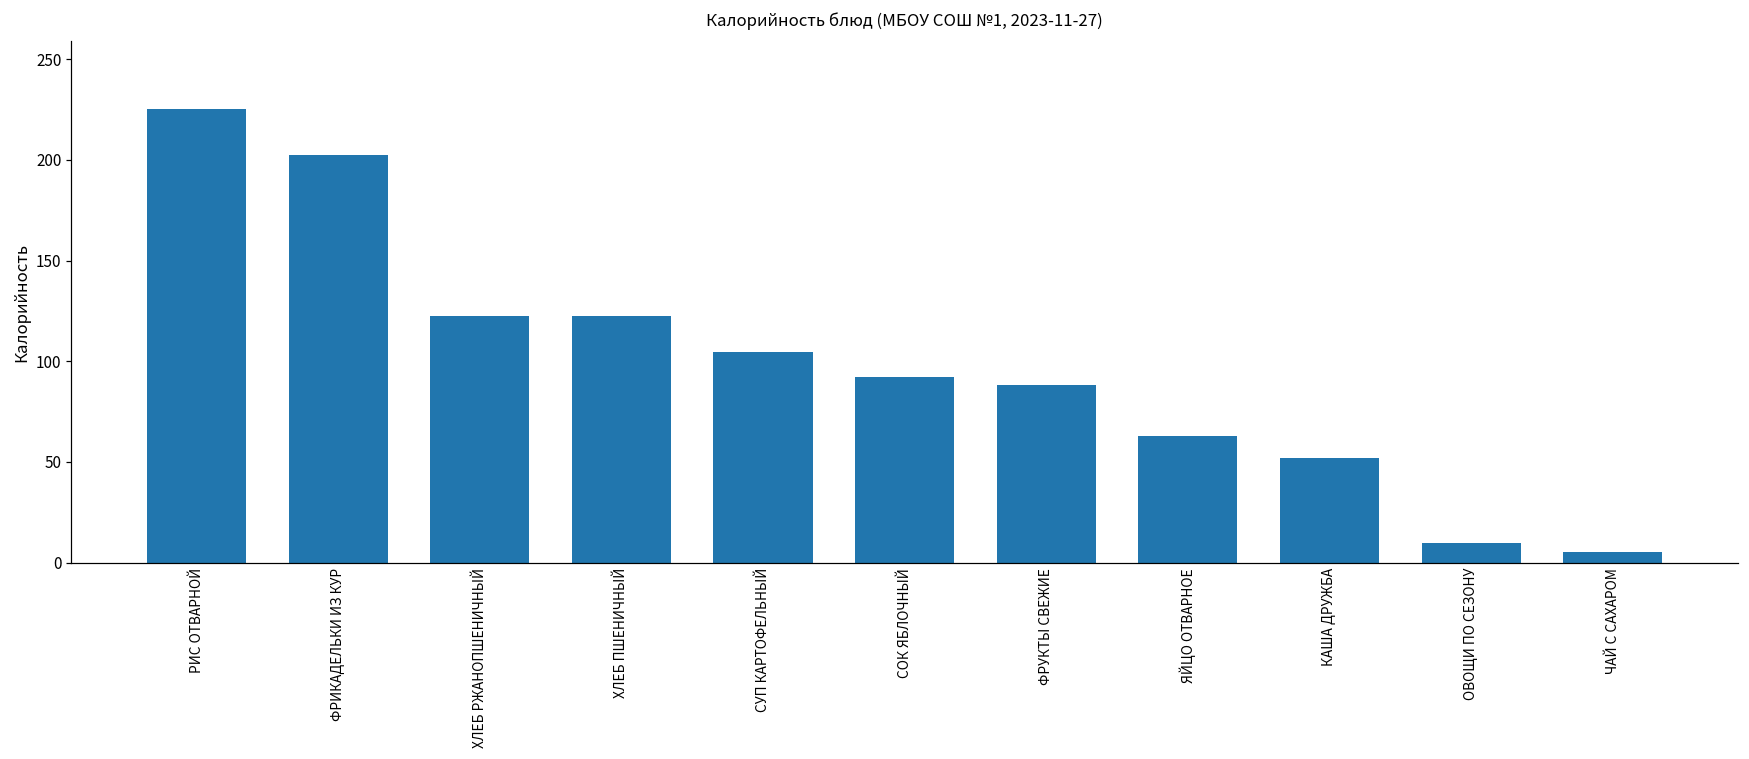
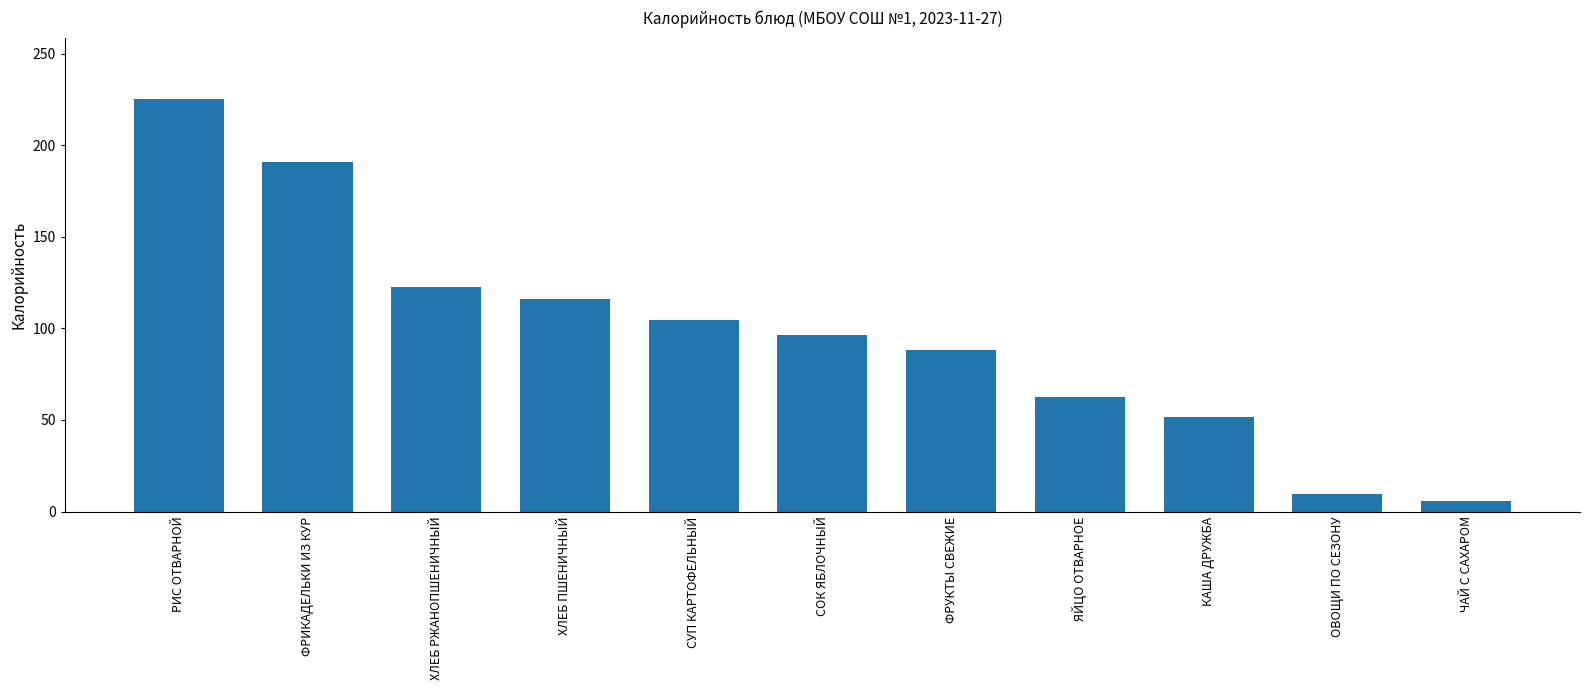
ФРИКАДЕЛЬКИ ИЗ КУР: 203 -> 191
ХЛЕБ ПШЕНИЧНЫЙ: 123 -> 116
СОК ЯБЛОЧНЫЙ: 92 -> 97
